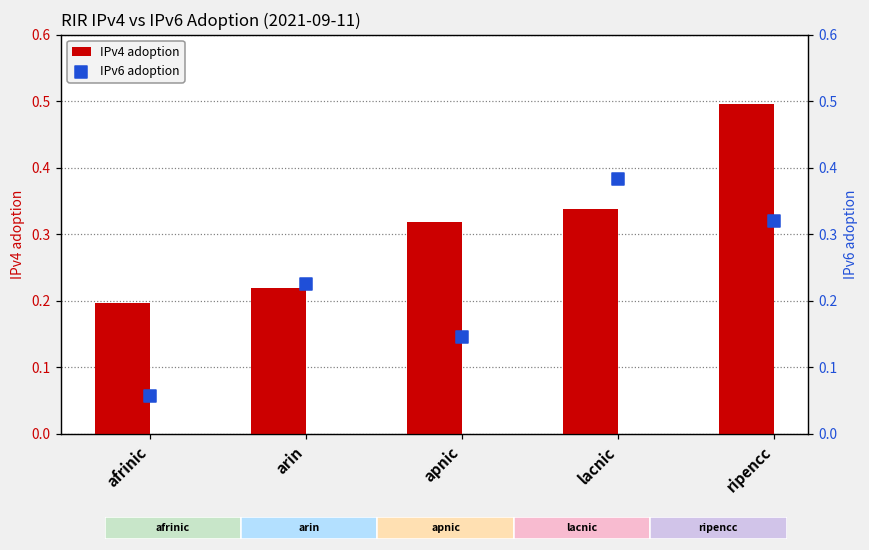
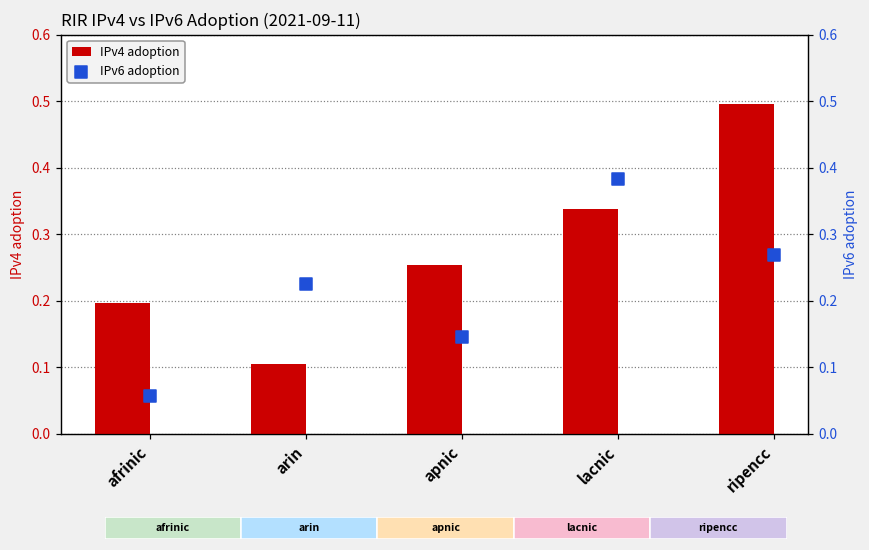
IPv4 adoption, arin: 0.22 -> 0.10
IPv4 adoption, apnic: 0.32 -> 0.25
IPv6 adoption, ripencc: 0.32 -> 0.27
